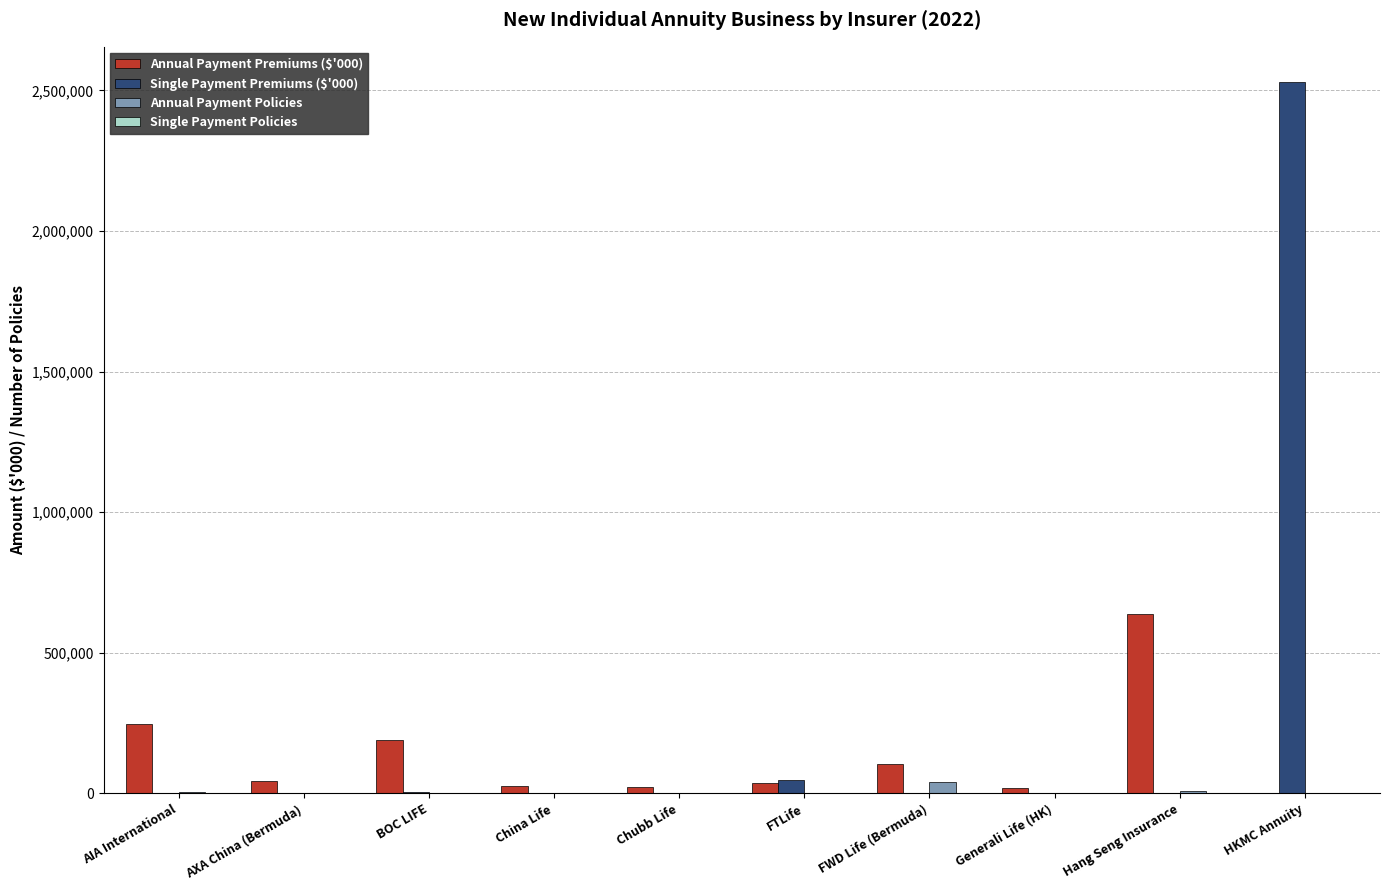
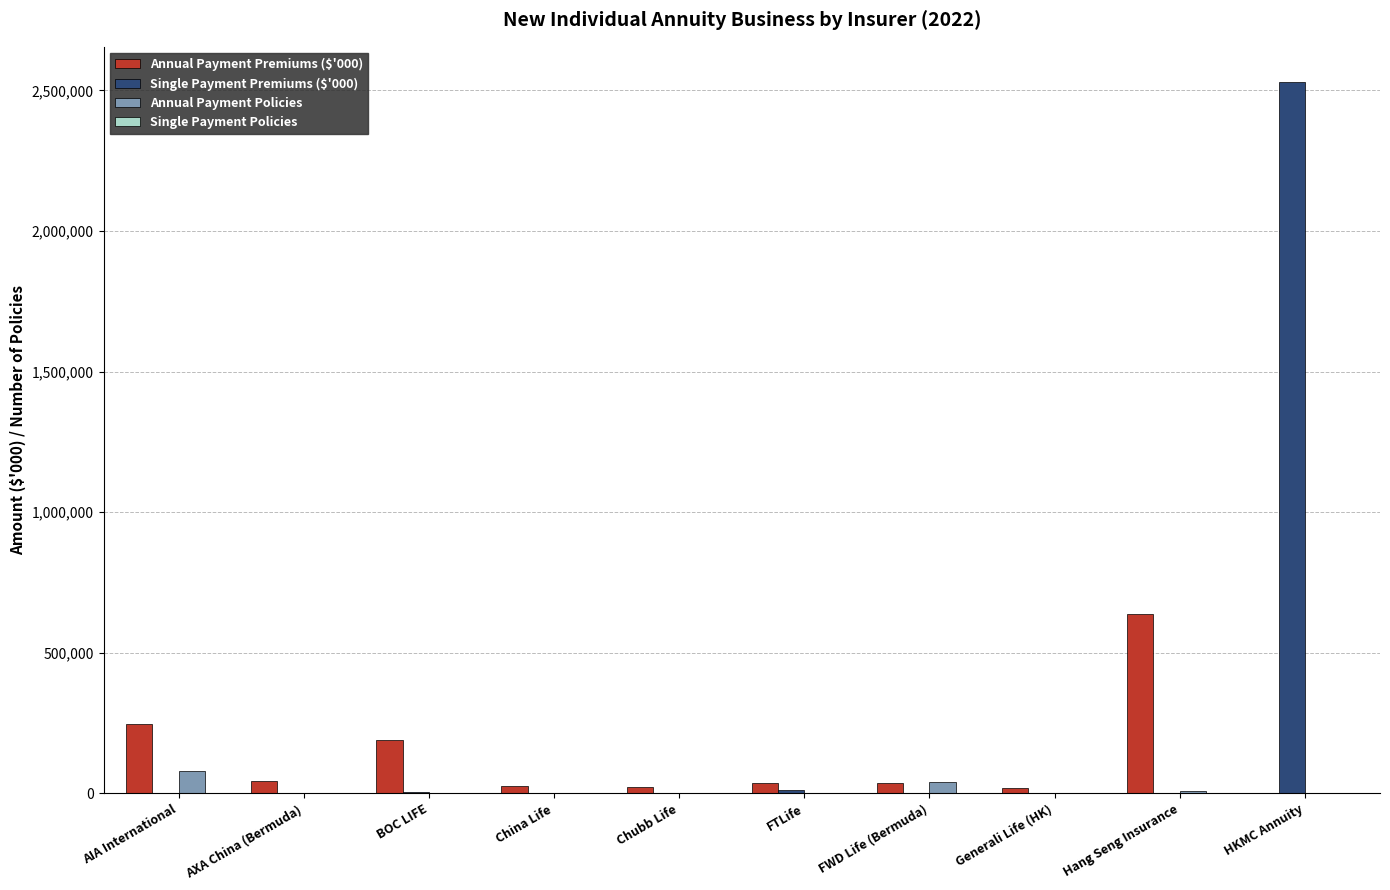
Annual Payment Policies, AIA International: 0 -> 80,000
Single Payment Premiums ($'000), FTLife: 50,000 -> 10,000
Annual Payment Premiums ($'000), FWD Life (Bermuda): 110,000 -> 40,000
